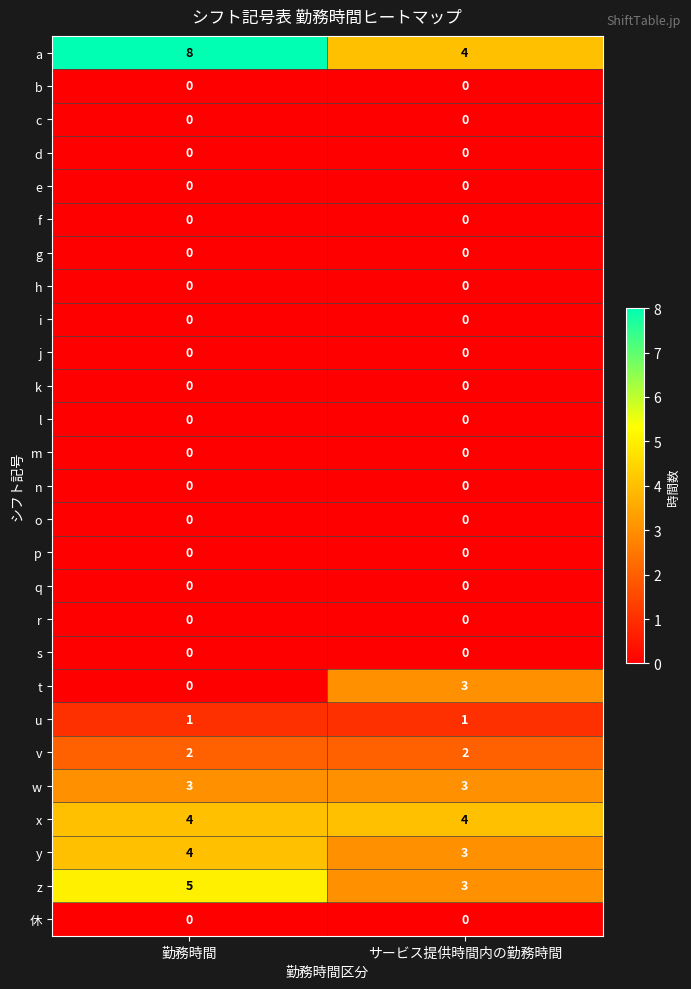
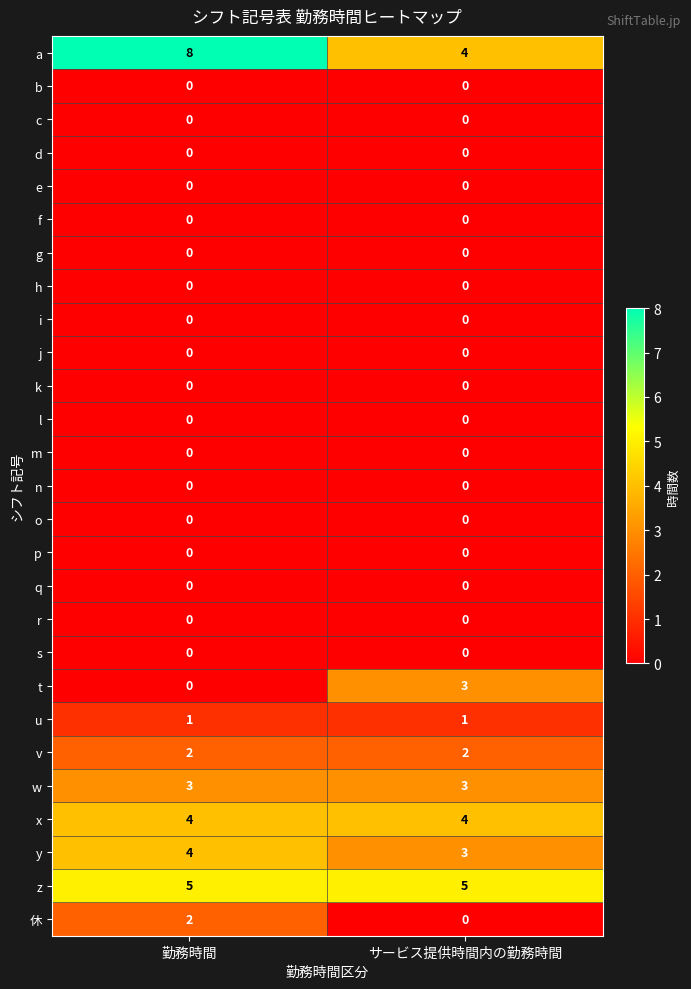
z, サービス提供時間内の勤務時間: 3 -> 5
休, 勤務時間: 0 -> 2
